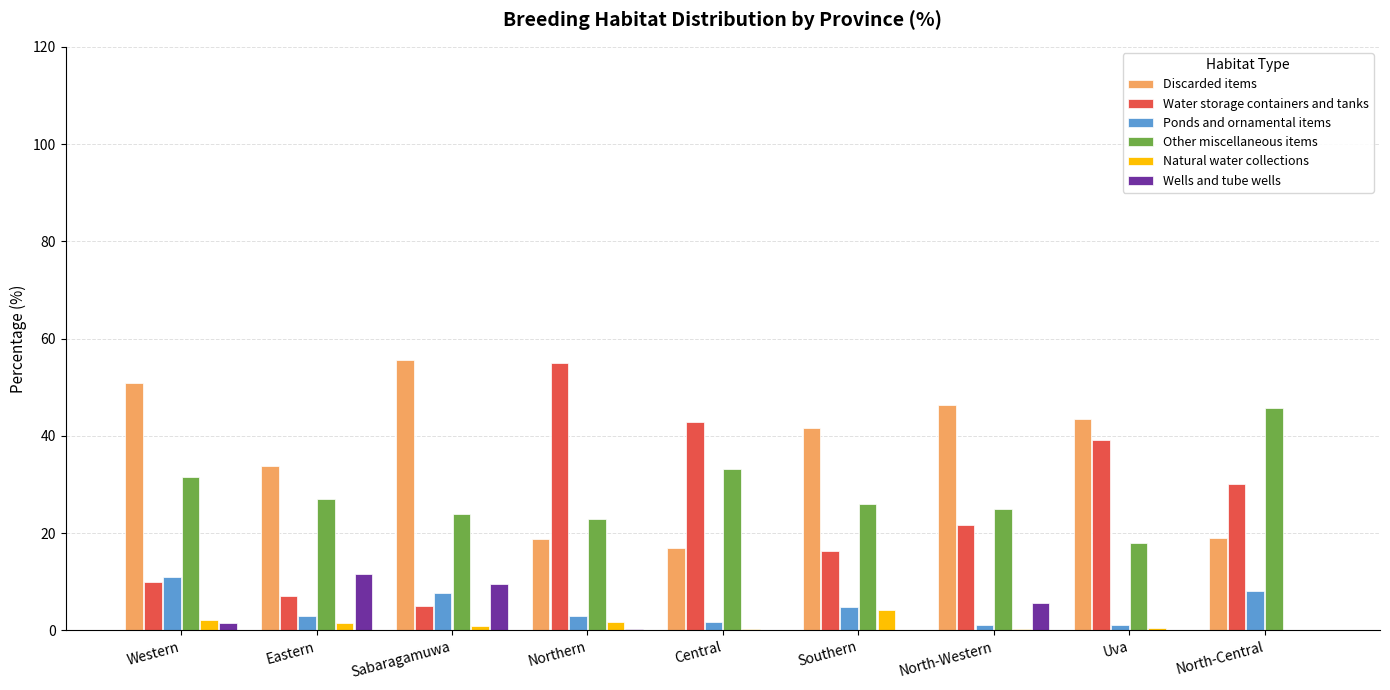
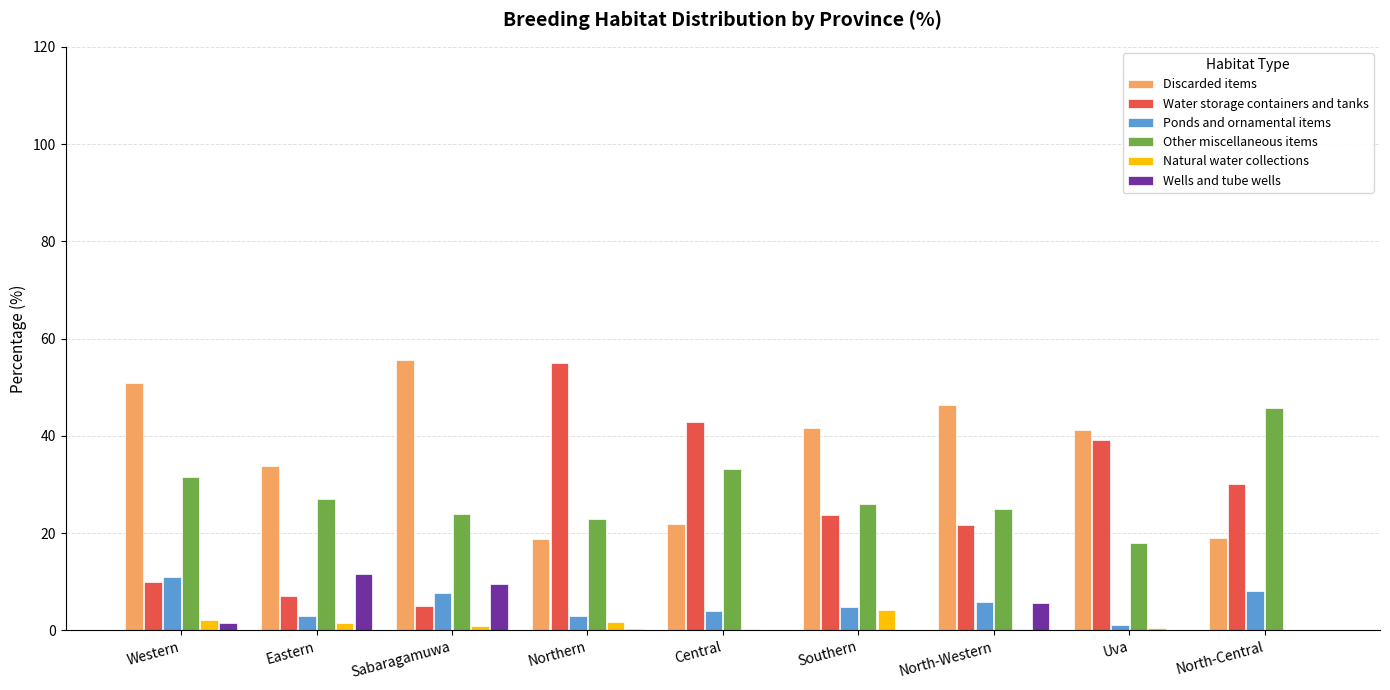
Discarded items, Central: 17 -> 22
Ponds and ornamental items, Central: 2 -> 4
Water storage containers and tanks, Southern: 16 -> 24
Ponds and ornamental items, North-Western: 1 -> 6
Discarded items, Uva: 43 -> 41
